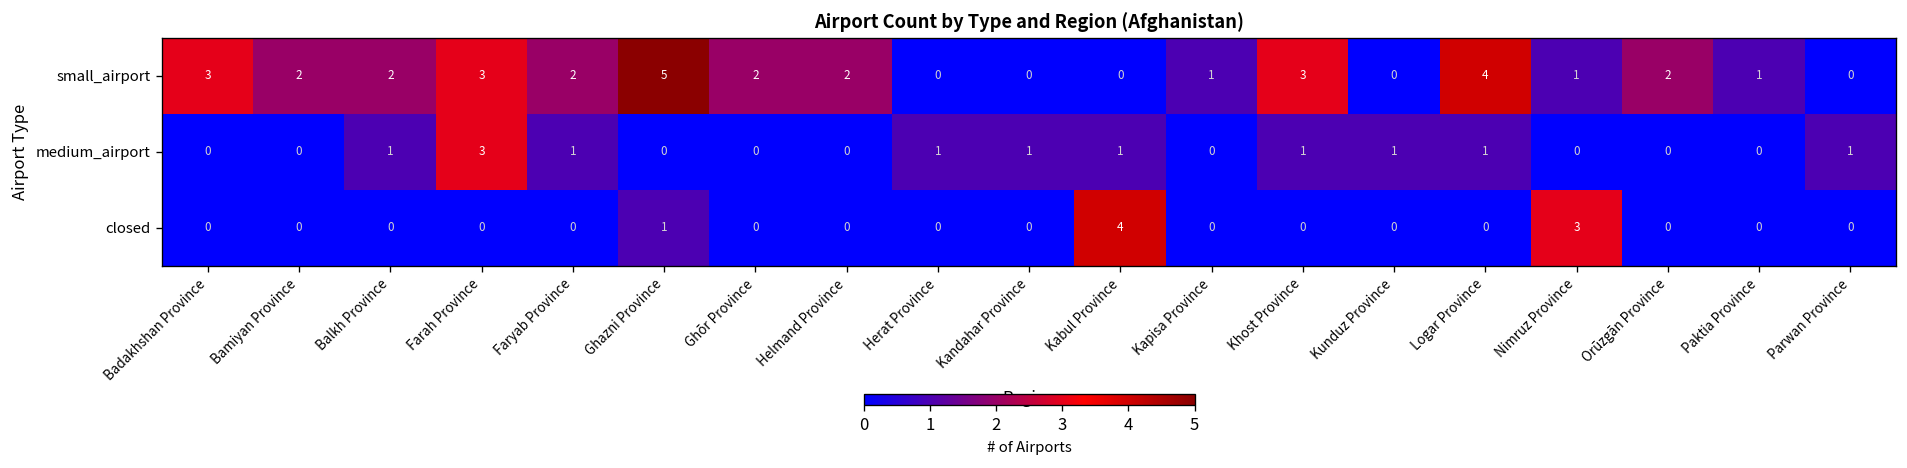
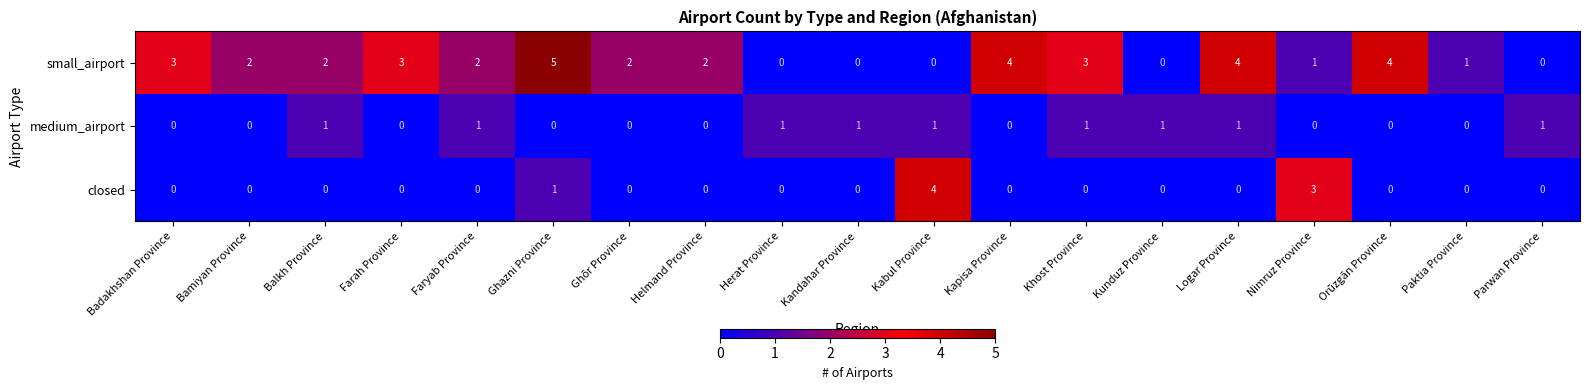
small_airport, Kapisa Province: 1 -> 4
small_airport, Orūzgān Province: 2 -> 4
medium_airport, Farah Province: 3 -> 0
